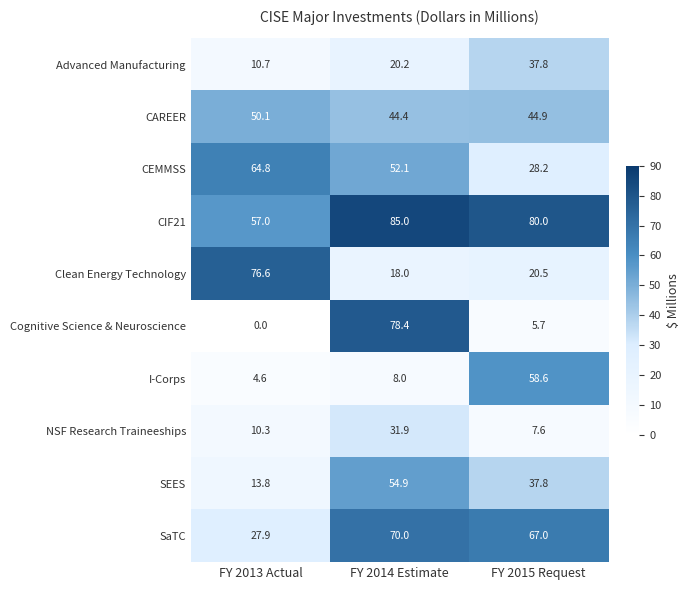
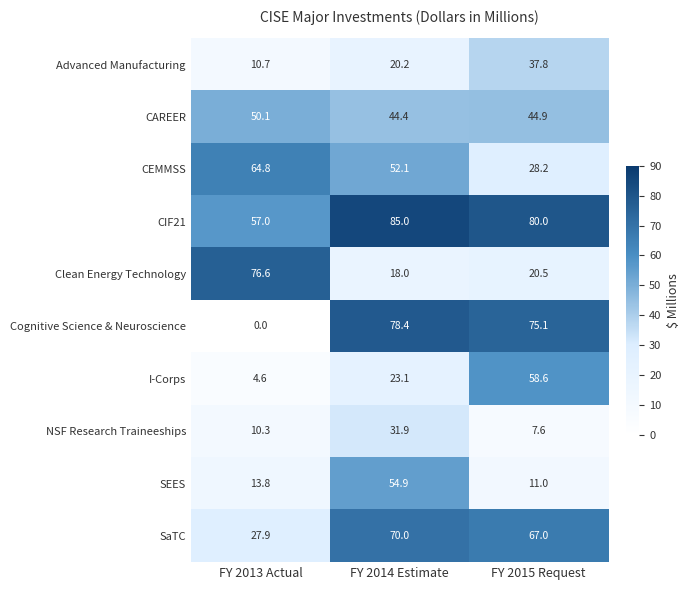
Cognitive Science & Neuroscience, FY 2015 Request: 5.7 -> 75.1
I-Corps, FY 2014 Estimate: 8.0 -> 23.1
SEES, FY 2015 Request: 37.8 -> 11.0
